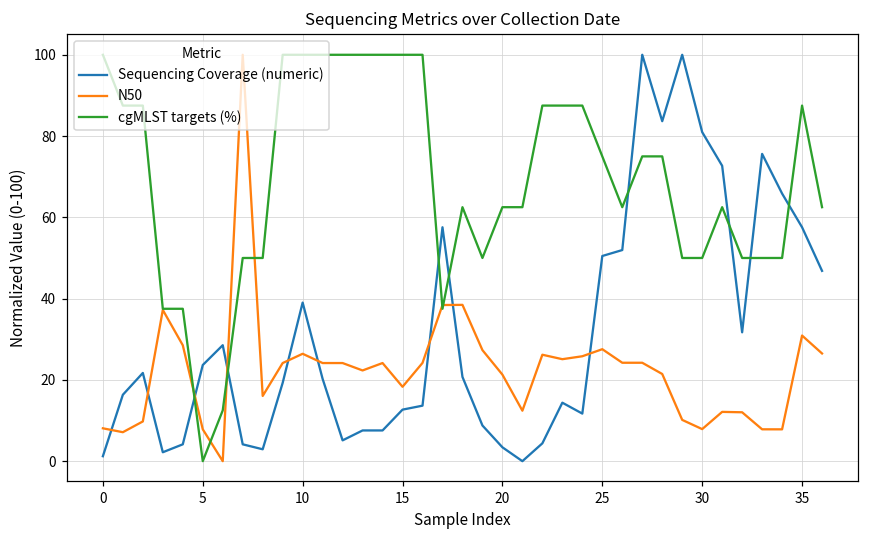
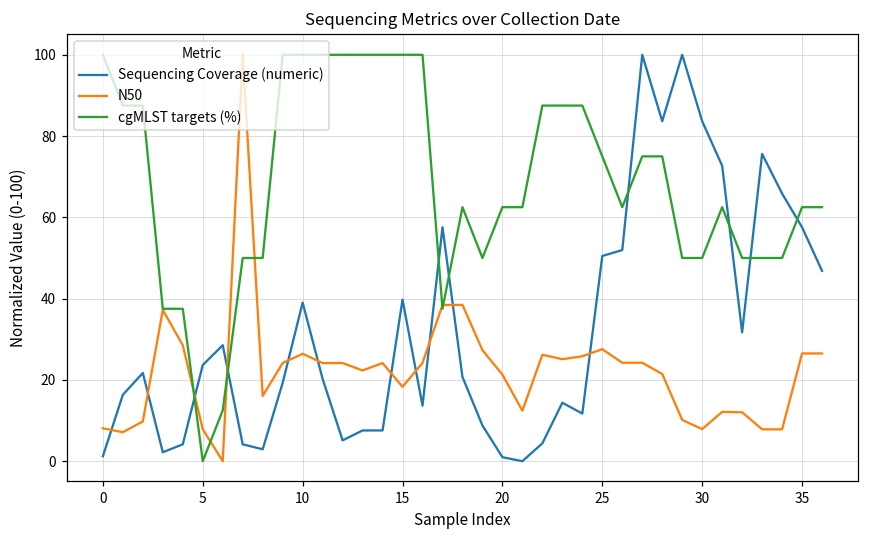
Sequencing Coverage (numeric), 15: 13 -> 40
Sequencing Coverage (numeric), 20: 3 -> 1
Sequencing Coverage (numeric), 30: 81 -> 84
N50, 35: 31 -> 27
cgMLST targets (%), 35: 87 -> 62
